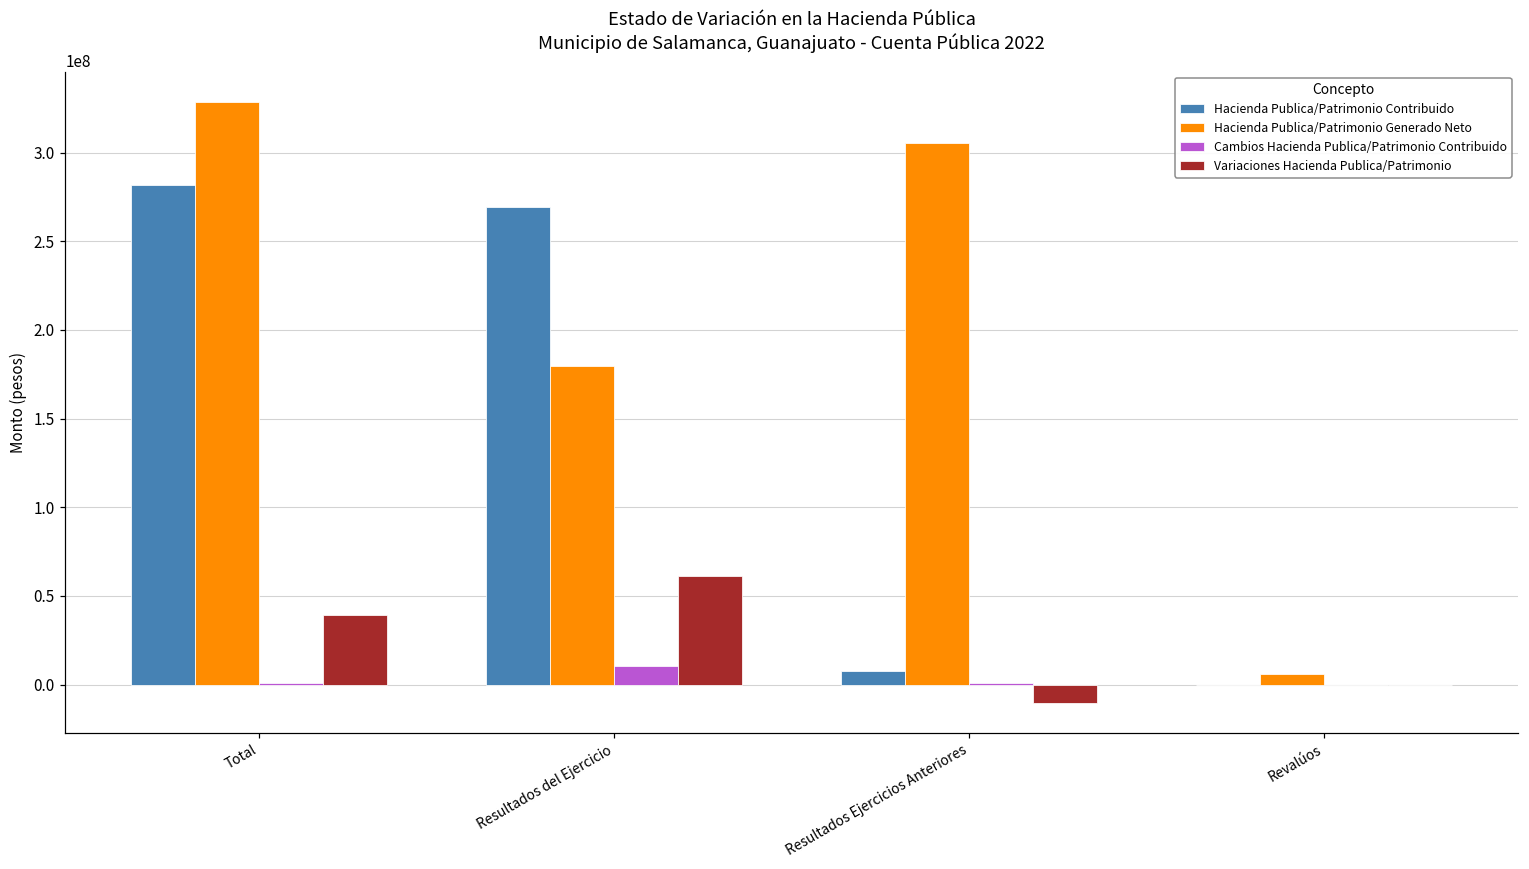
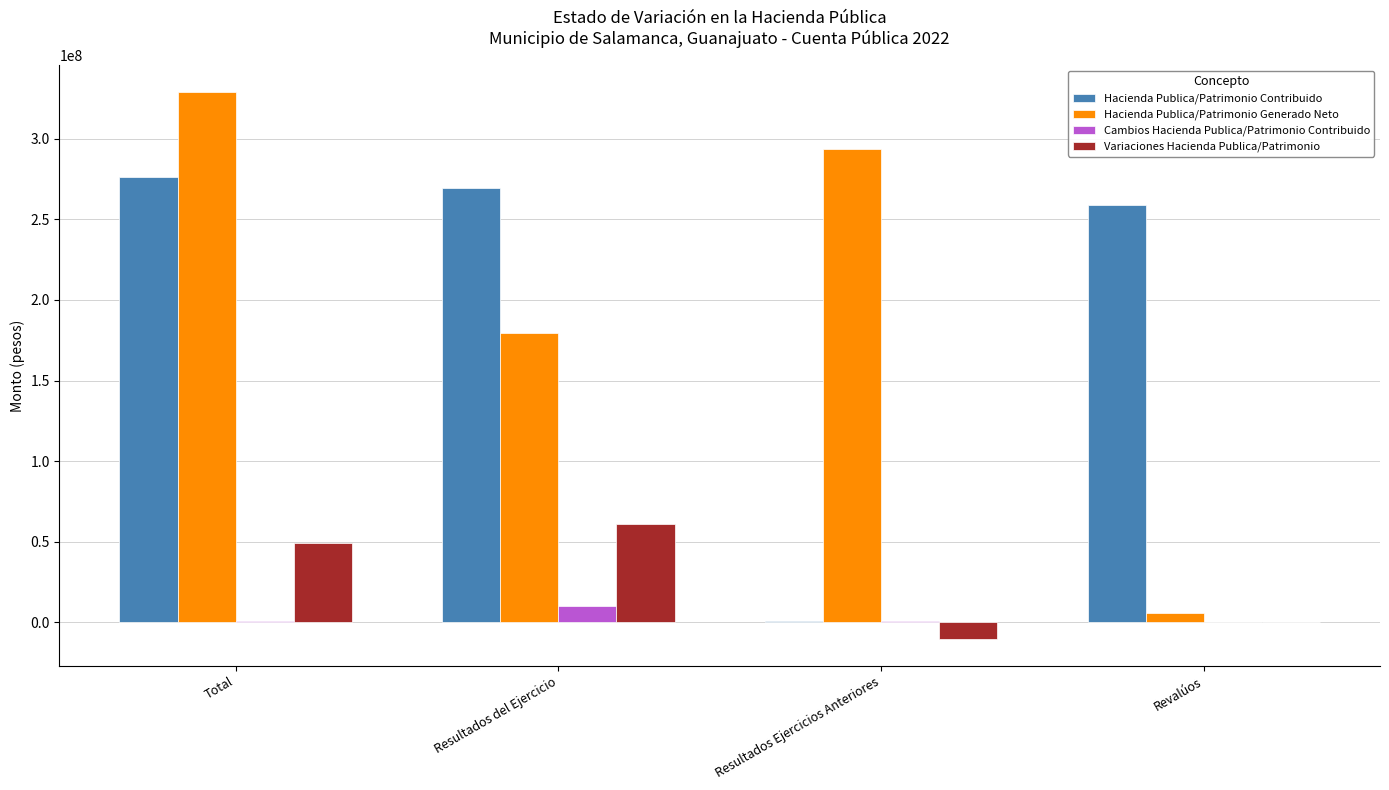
Hacienda Publica/Patrimonio Contribuido, Total: 282000000 -> 276000000
Variaciones Hacienda Publica/Patrimonio, Total: 39000000 -> 49000000
Hacienda Publica/Patrimonio Contribuido, Resultados Ejercicios Anteriores: 8000000 -> 1000000
Hacienda Publica/Patrimonio Generado Neto, Resultados Ejercicios Anteriores: 305000000 -> 294000000
Hacienda Publica/Patrimonio Contribuido, Revalúos: 0 -> 259000000
